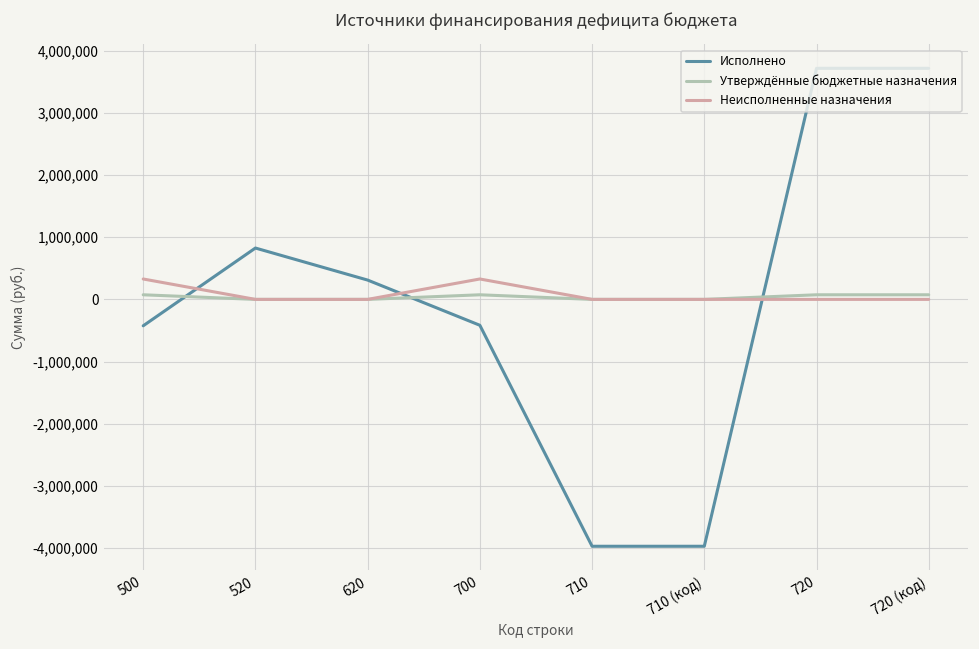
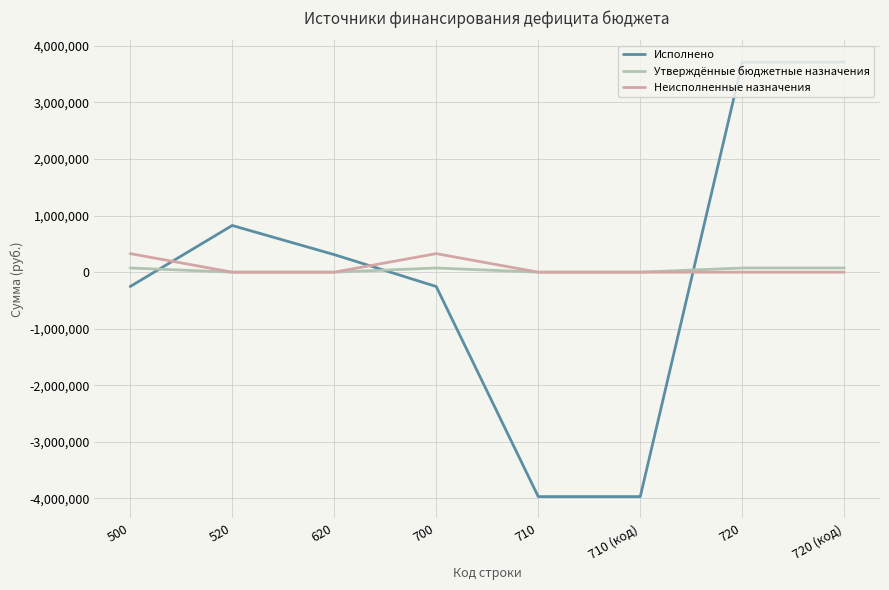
Исполнено, 500: -400,000 -> -300,000
Исполнено, 700: -400,000 -> -300,000
